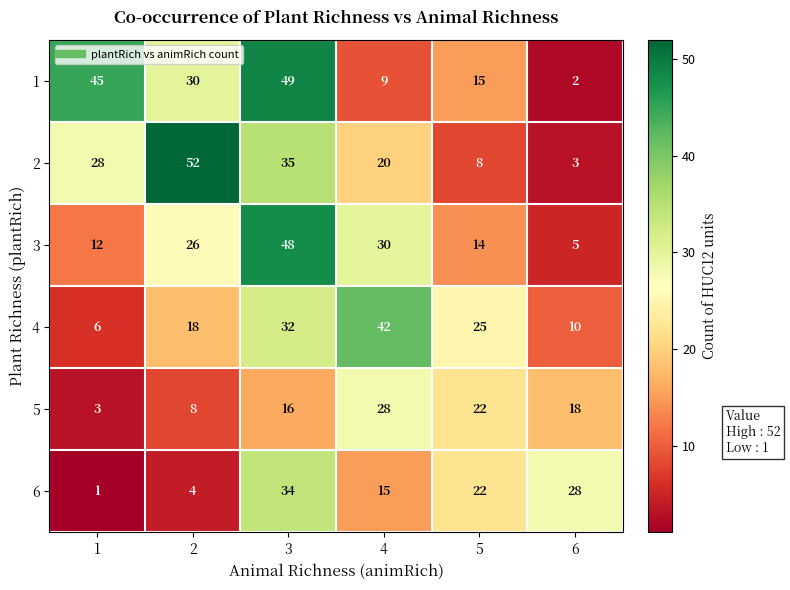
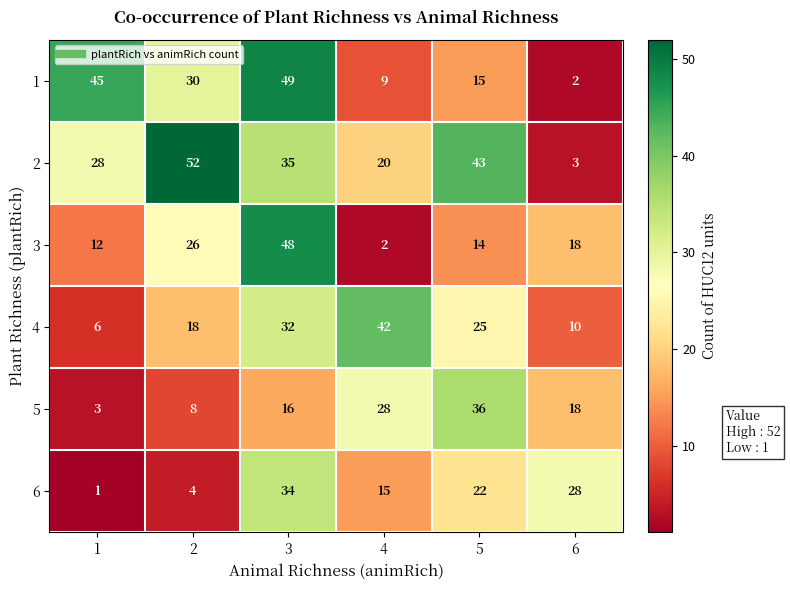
2, 5: 8 -> 43
3, 4: 30 -> 2
3, 6: 5 -> 18
5, 5: 22 -> 36
